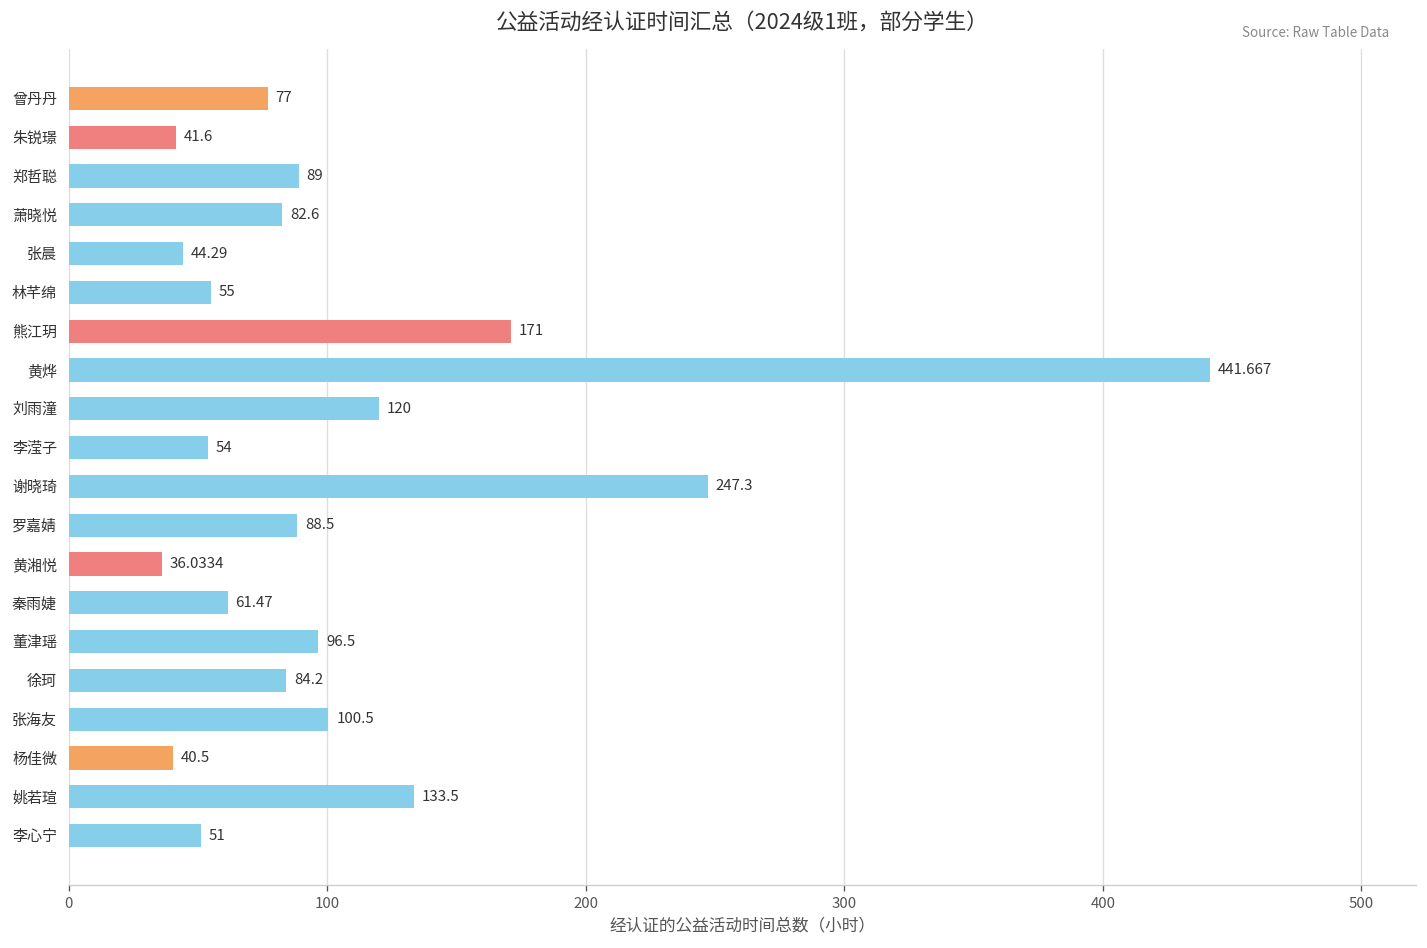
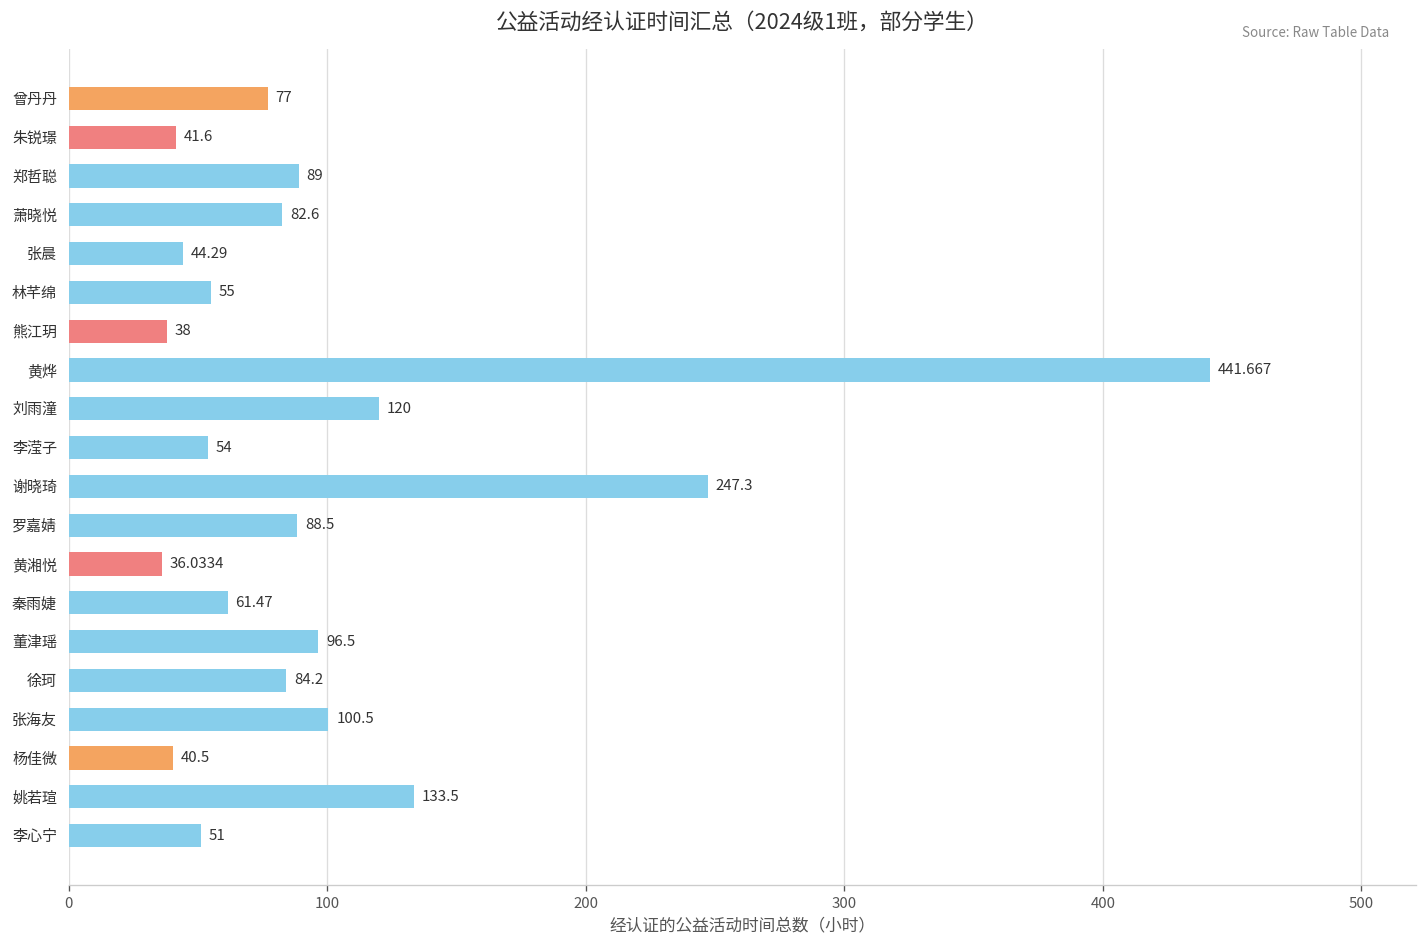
熊江玥: 171 -> 38
